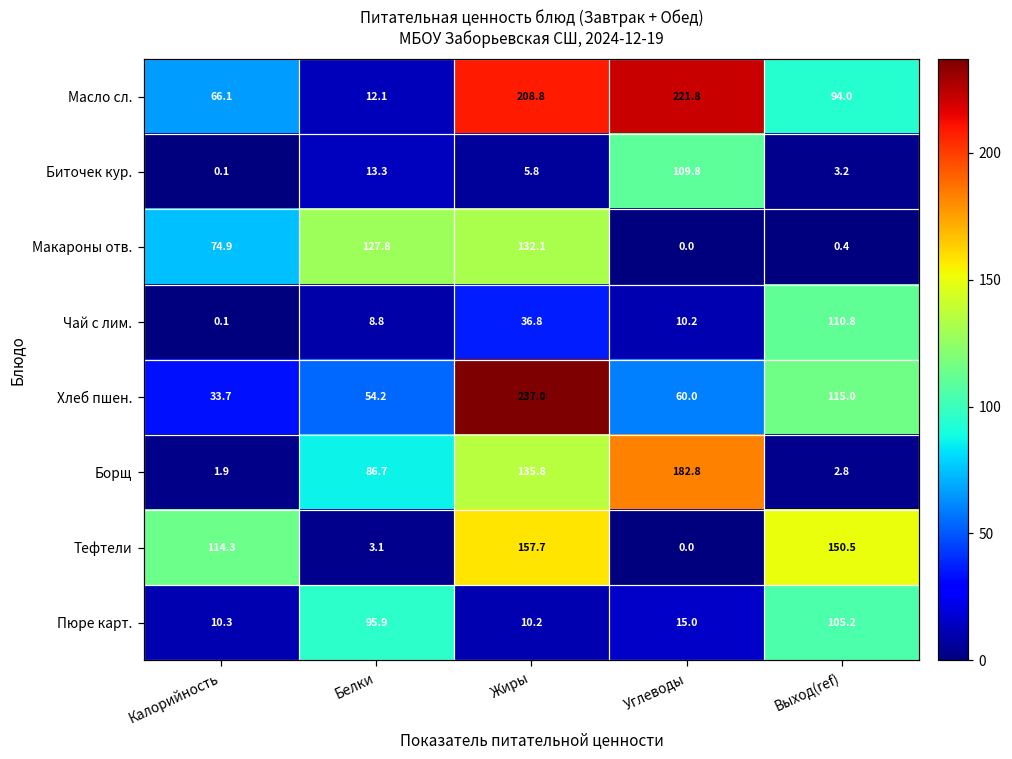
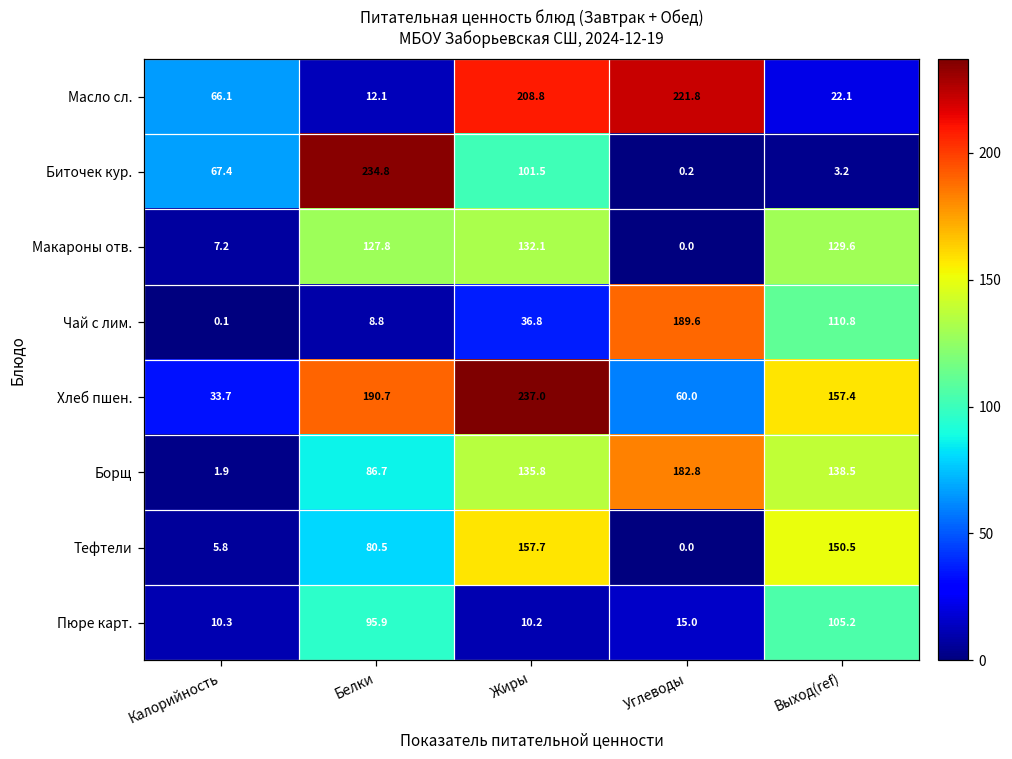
Масло сл., Выход(ref): 94.0 -> 22.1
Биточек кур., Калорийность: 0.1 -> 67.4
Биточек кур., Белки: 13.3 -> 234.8
Биточек кур., Жиры: 5.8 -> 101.5
Биточек кур., Углеводы: 109.8 -> 0.2
Макароны отв., Калорийность: 74.9 -> 7.2
Макароны отв., Выход(ref): 0.4 -> 129.6
Чай с лим., Углеводы: 10.2 -> 189.6
Хлеб пшен., Белки: 54.2 -> 190.7
Хлеб пшен., Выход(ref): 115.0 -> 157.4
Борщ, Выход(ref): 2.8 -> 138.5
Тефтели, Калорийность: 114.3 -> 5.8
Тефтели, Белки: 3.1 -> 80.5
